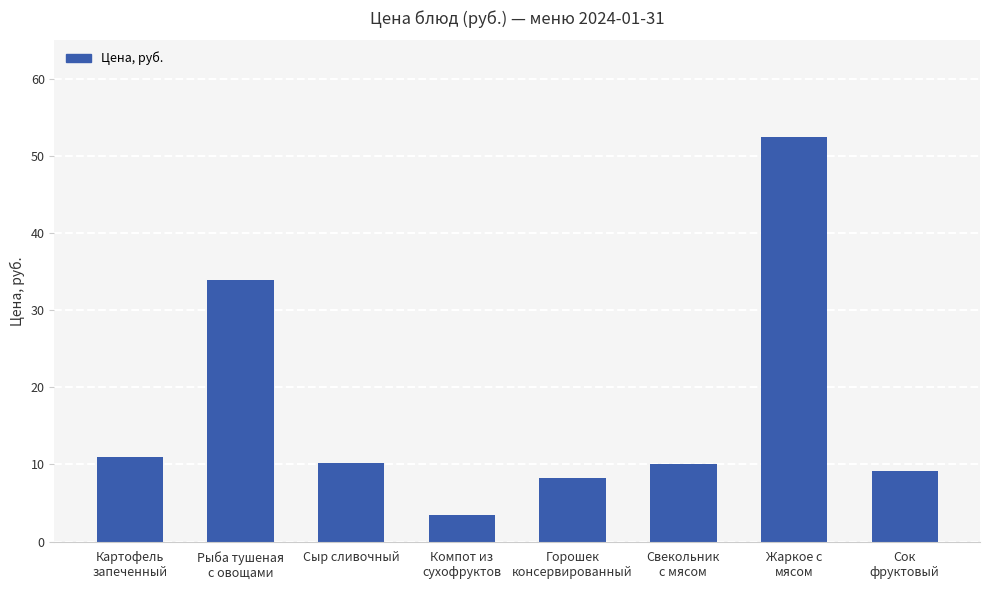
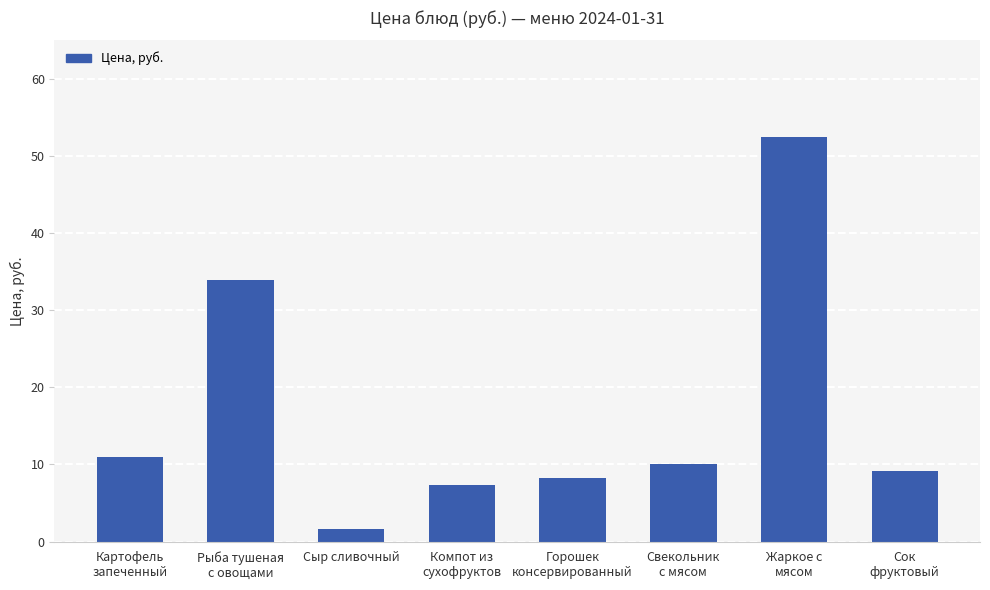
Сыр сливочный: 10 -> 2
Компот из сухофруктов: 3 -> 7
